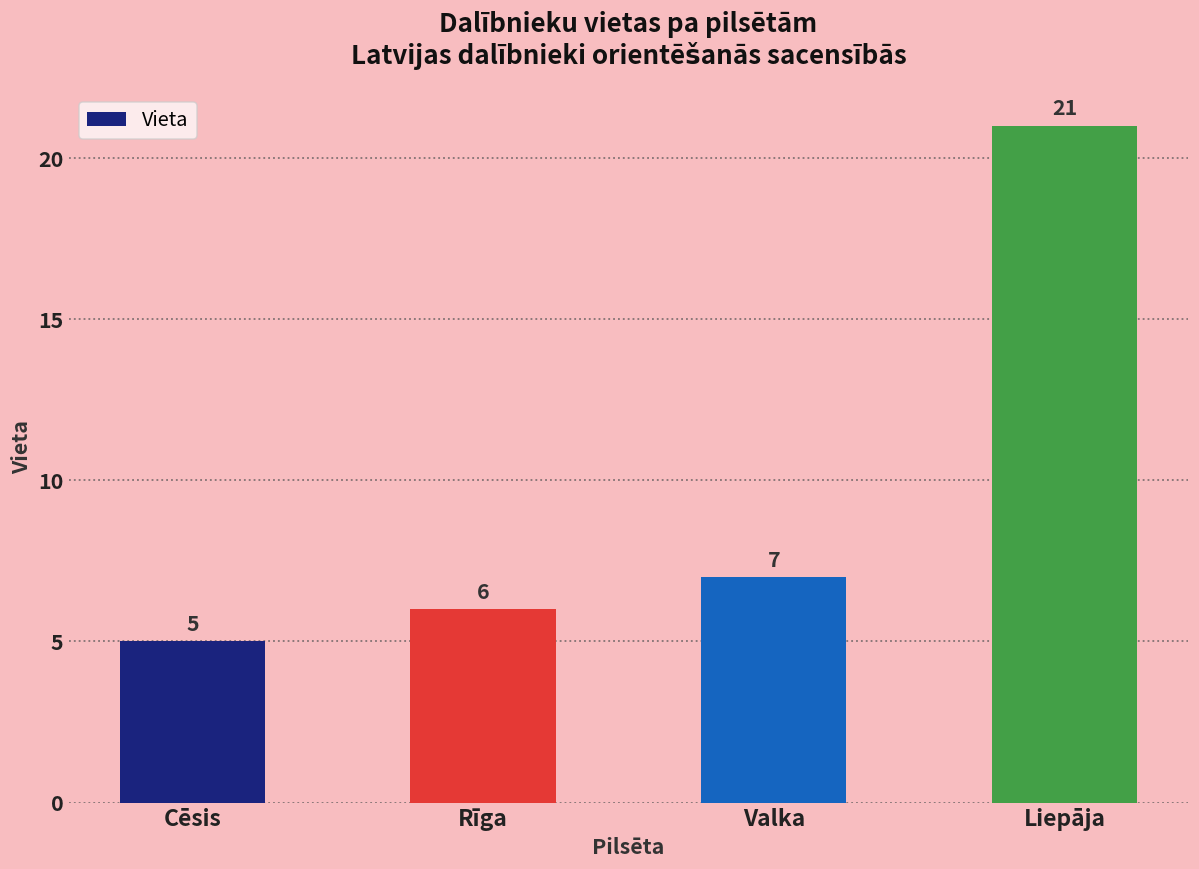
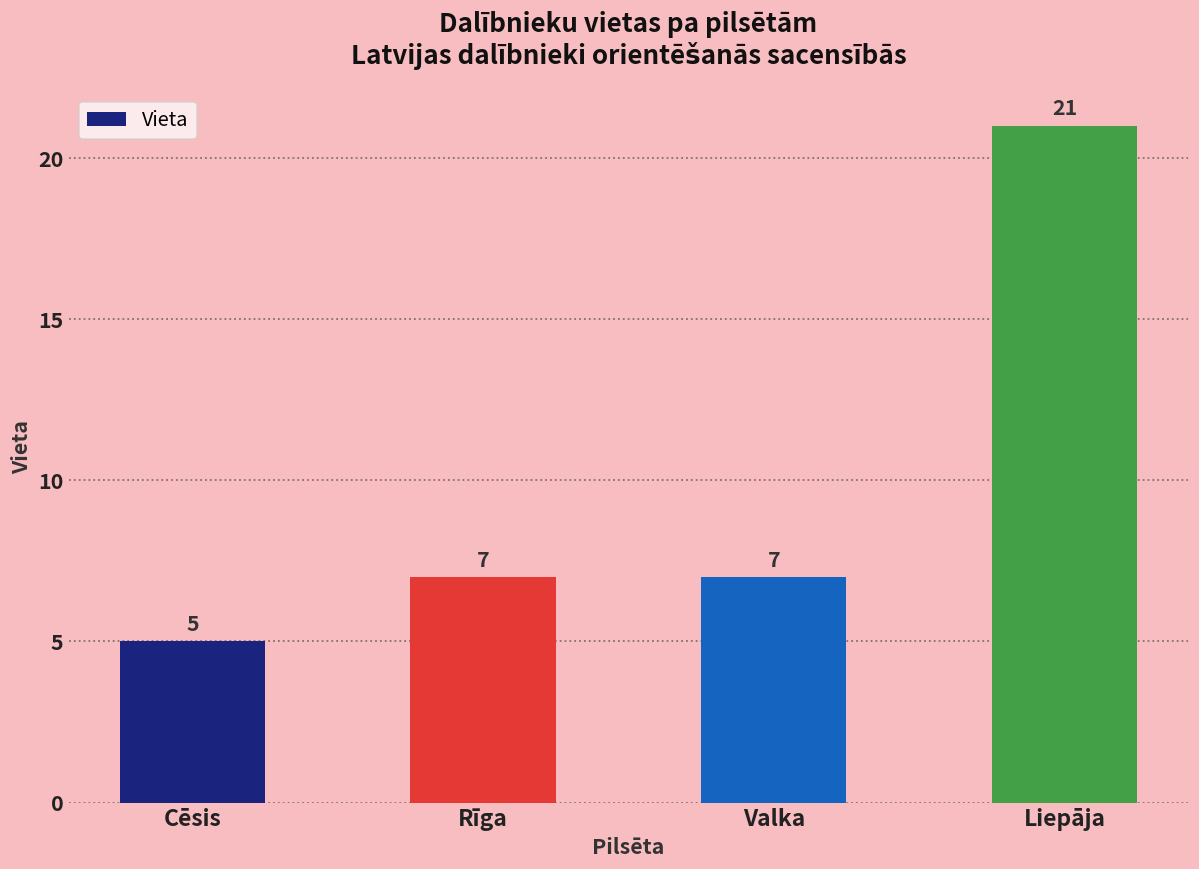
Rīga: 6 -> 7
